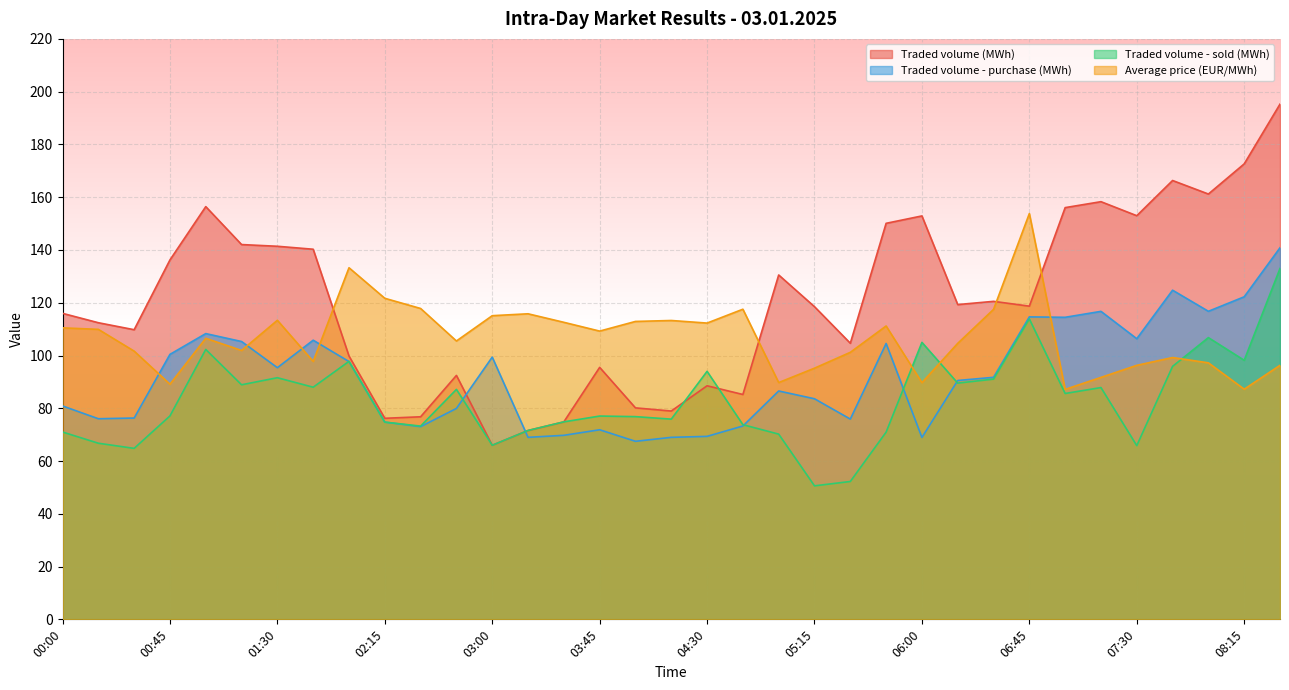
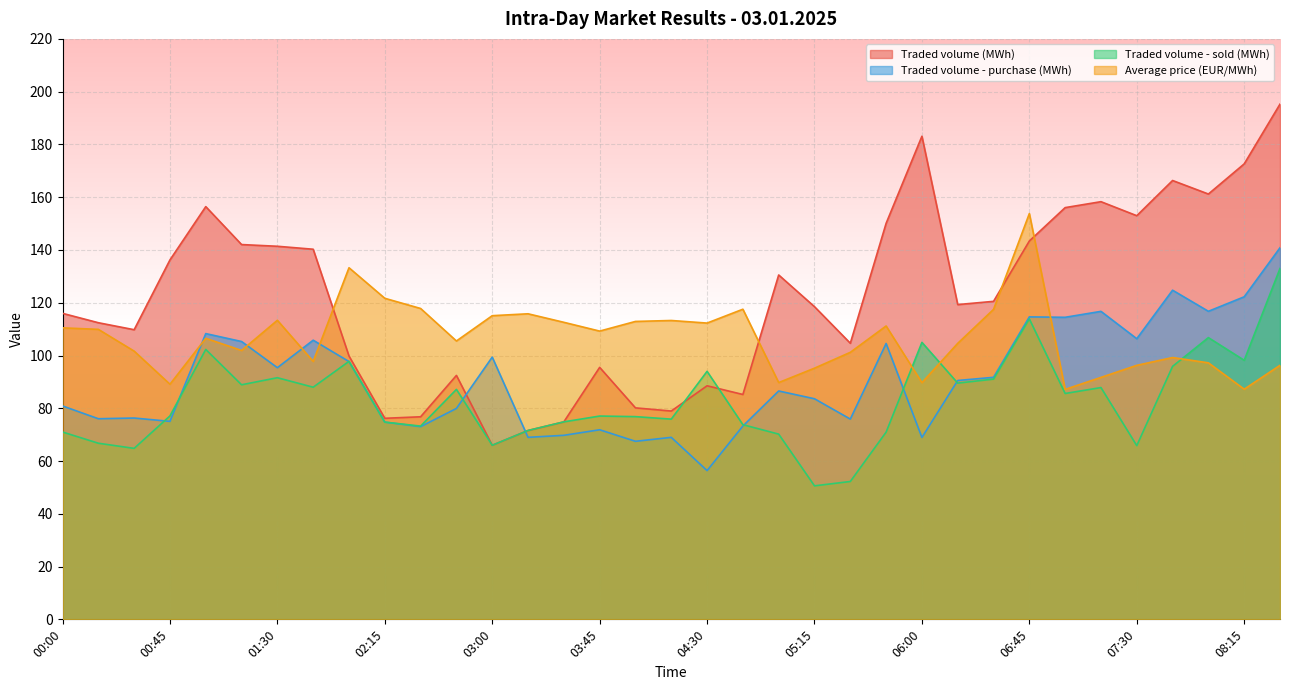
Traded volume - purchase (MWh), 00:45: 100 -> 75
Traded volume - purchase (MWh), 04:30: 69 -> 56
Traded volume (MWh), 06:00: 153 -> 183
Traded volume (MWh), 06:45: 119 -> 143
